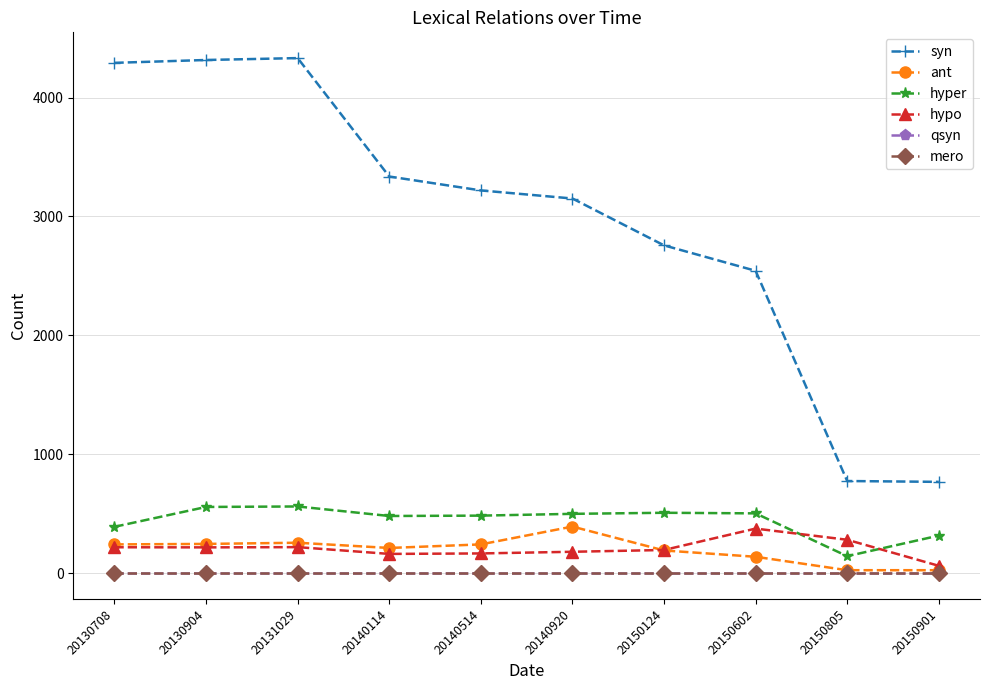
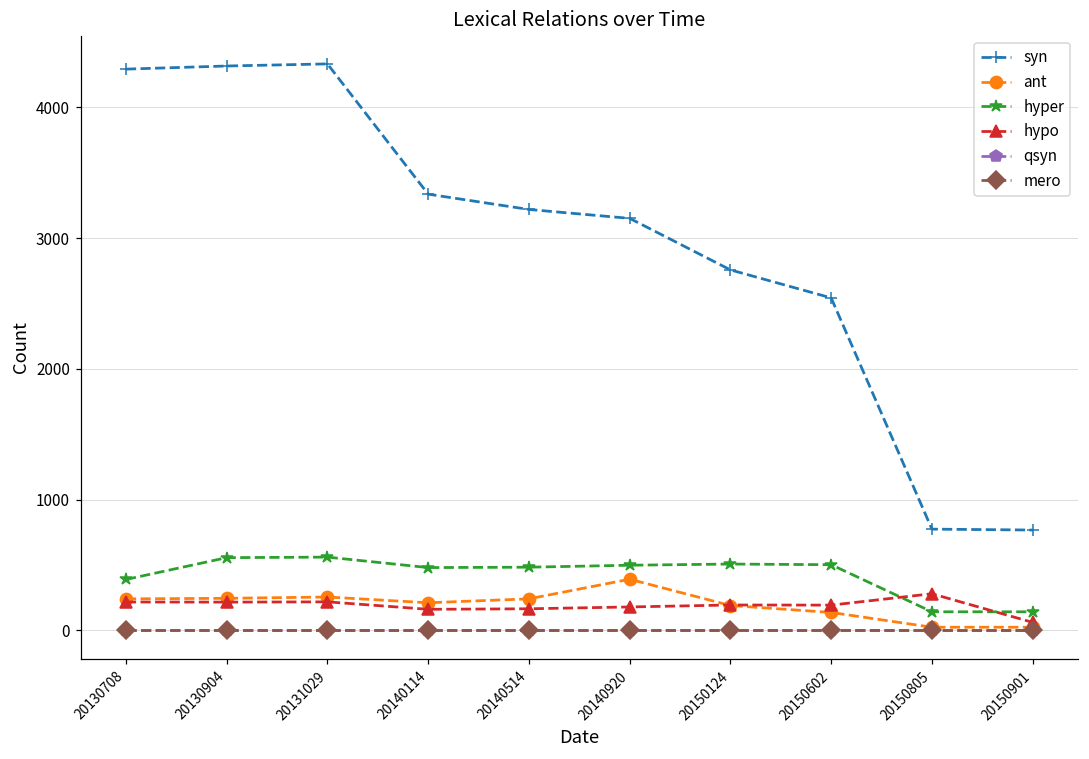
hypo, 20150602: 380 -> 190
hyper, 20150901: 320 -> 140
